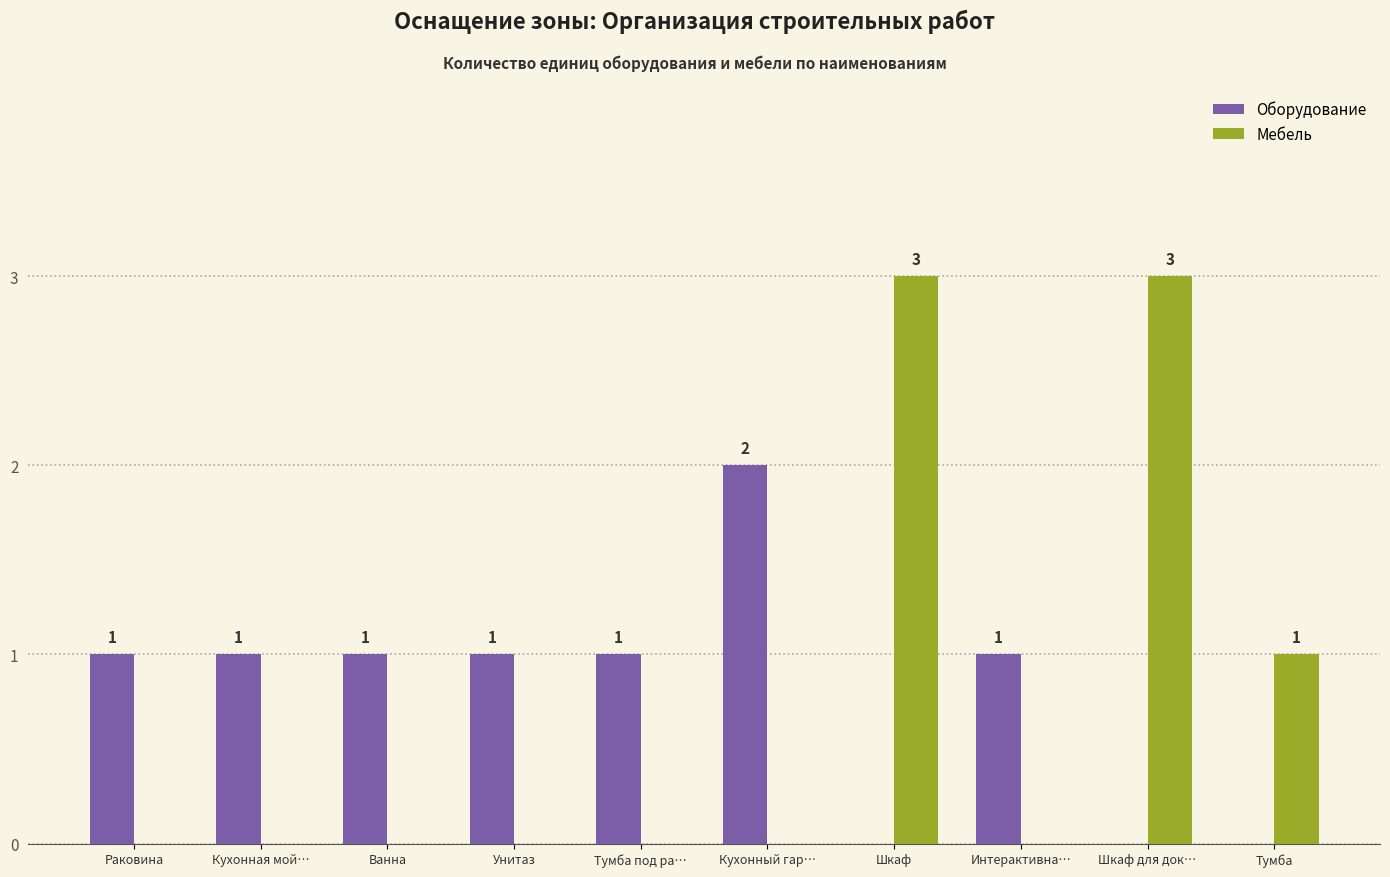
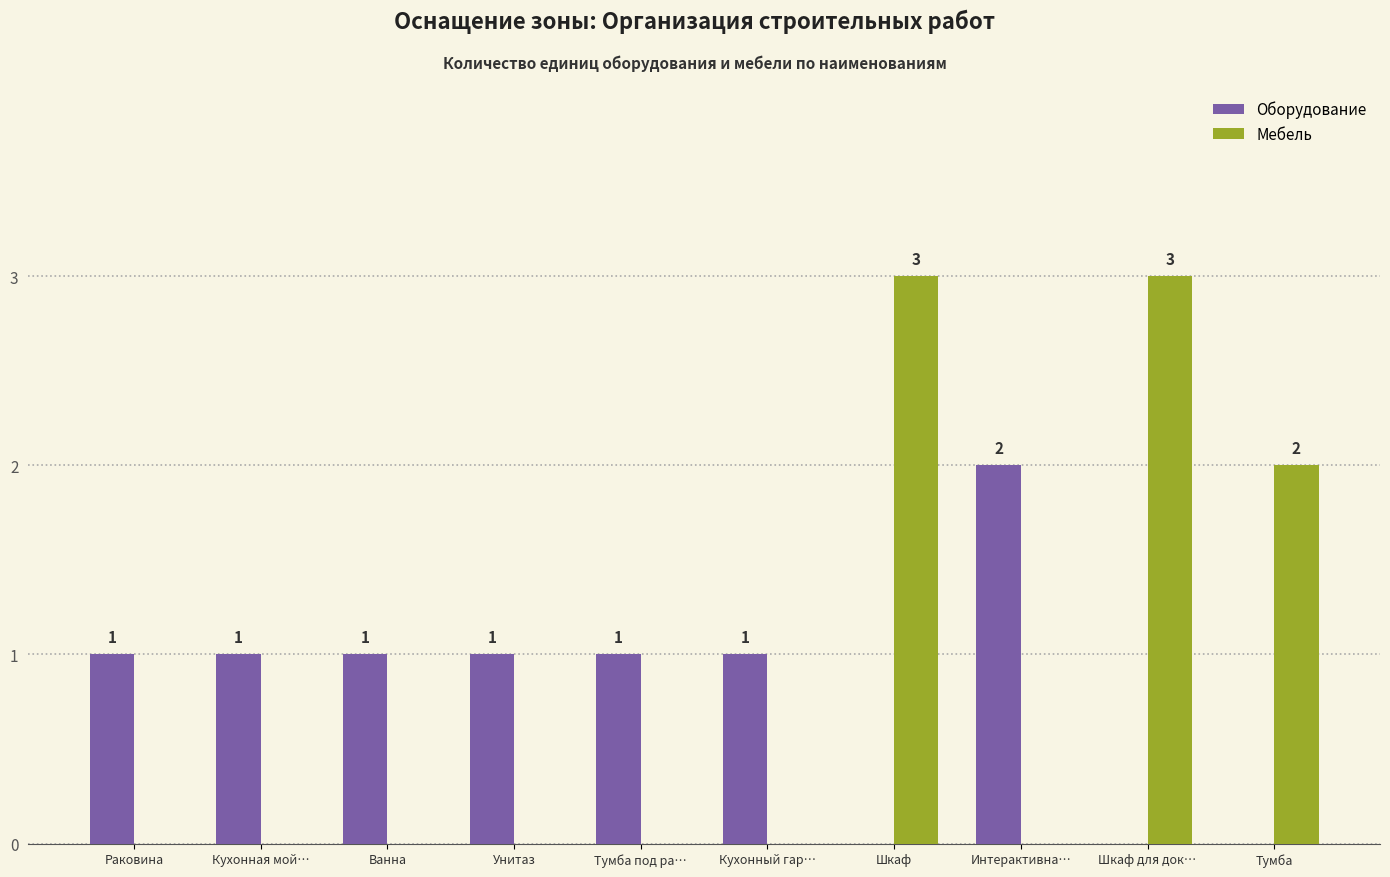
Оборудование, Кухонный гар…: 2 -> 1
Оборудование, Интерактивна…: 1 -> 2
Мебель, Тумба: 1 -> 2
